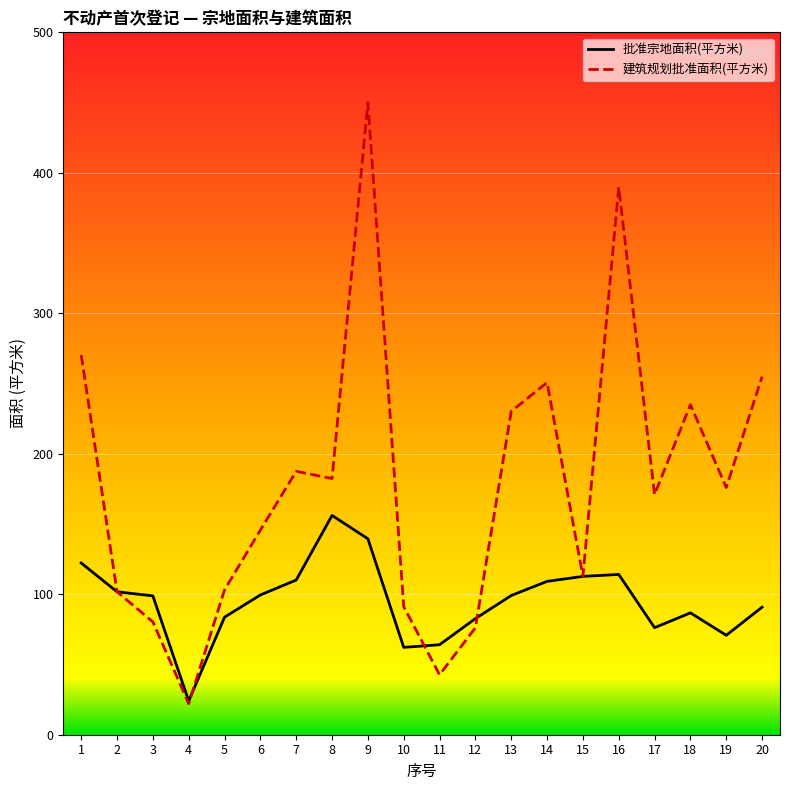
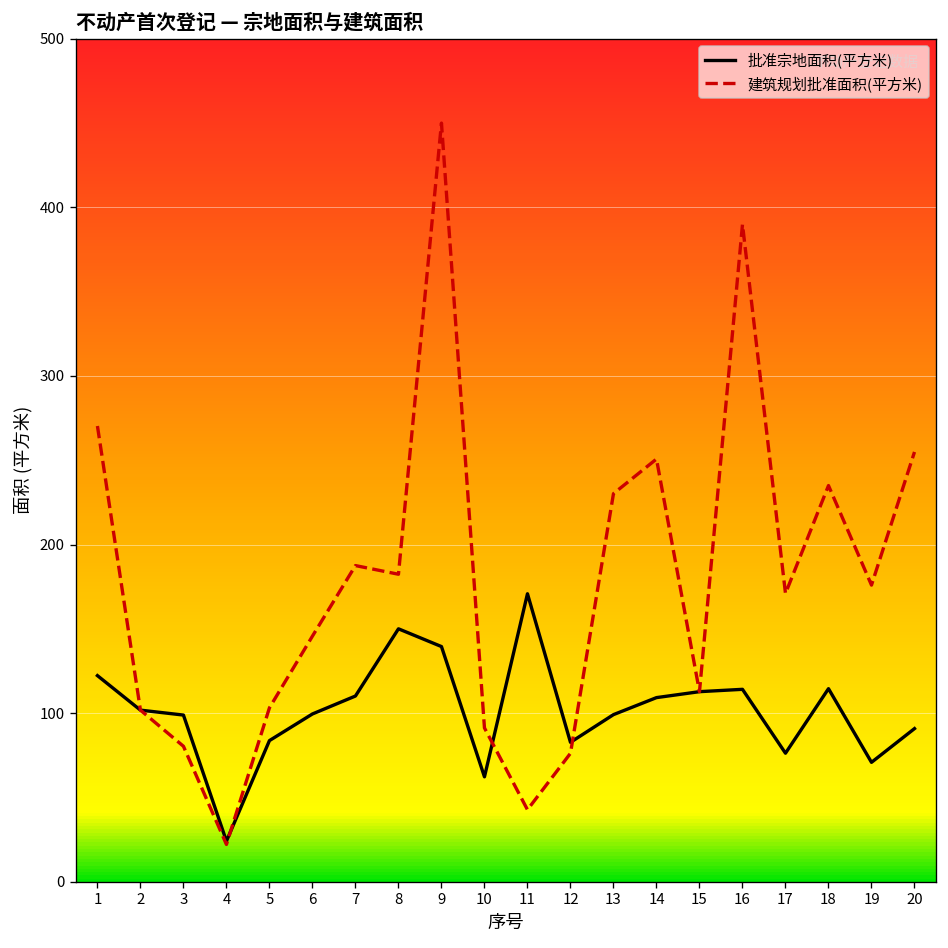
批准宗地面积(平方米), 8: 156 -> 150
批准宗地面积(平方米), 11: 64 -> 171
批准宗地面积(平方米), 18: 87 -> 114
